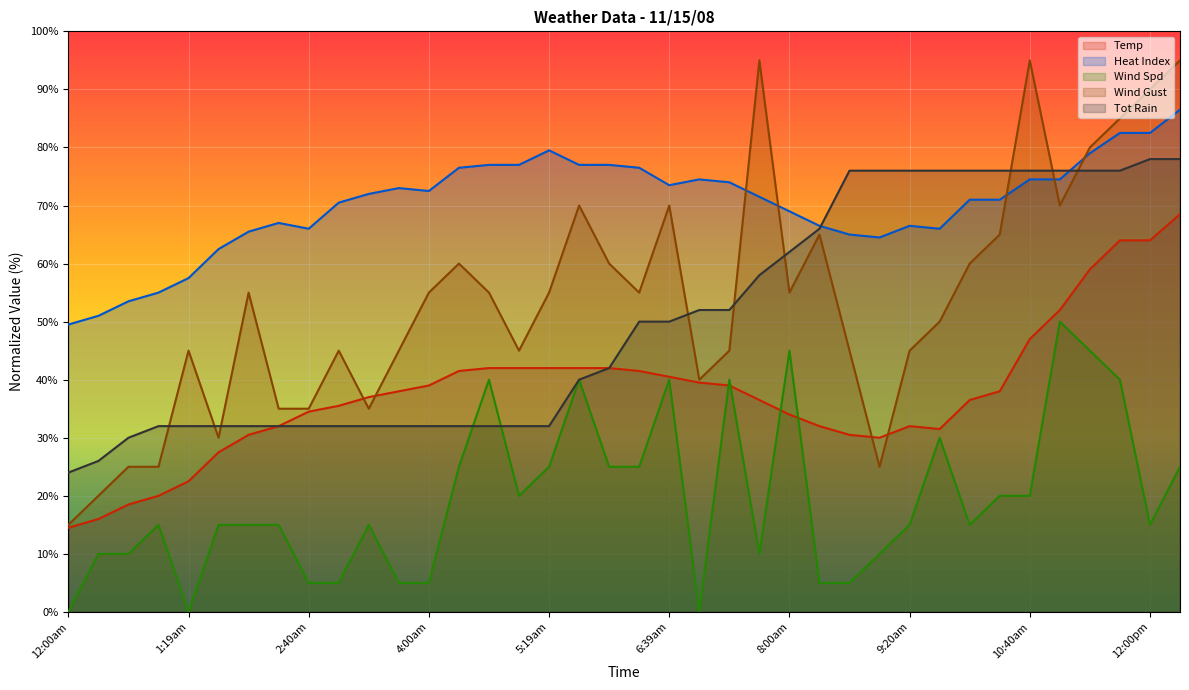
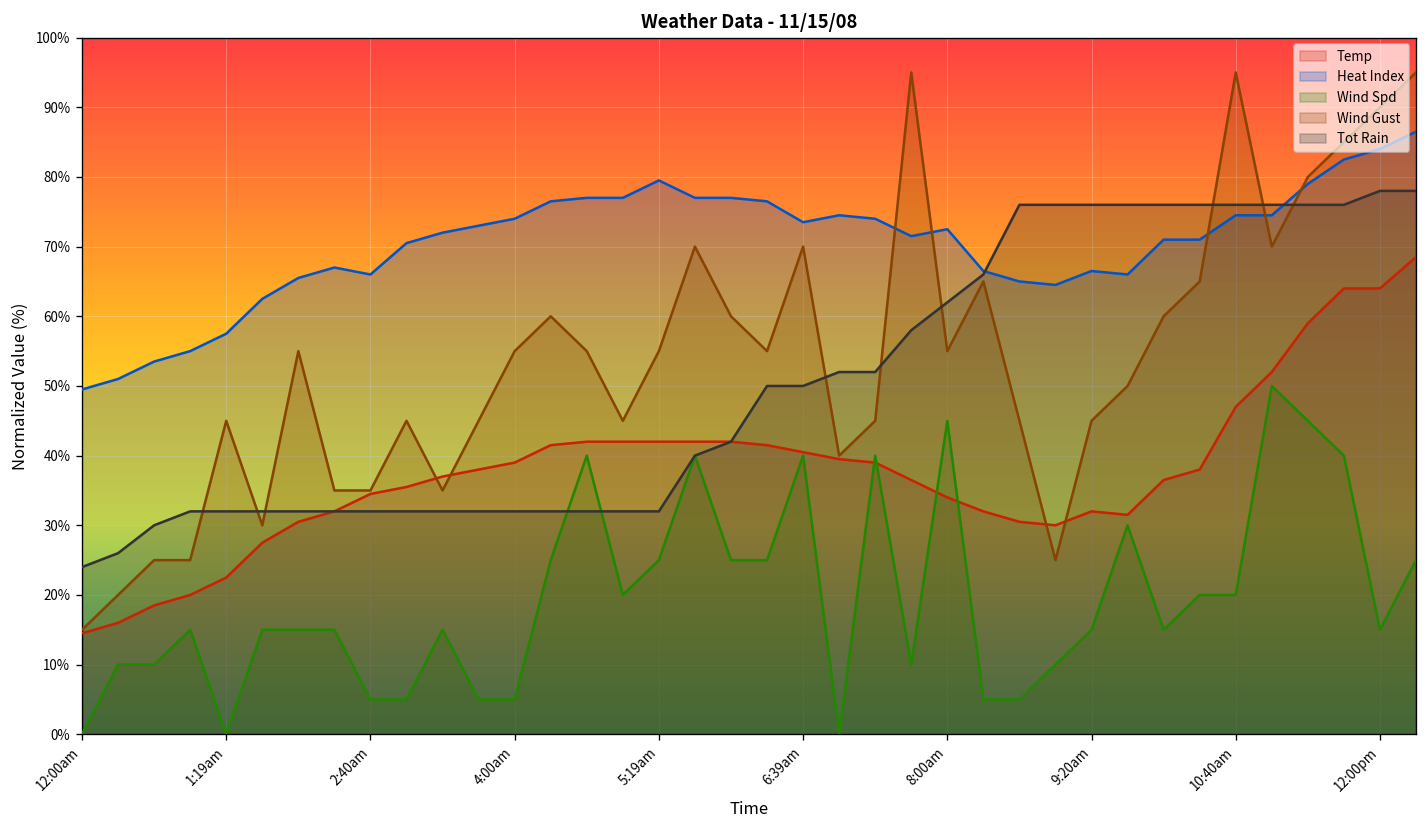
Heat Index, 4:00am: 73% -> 74%
Heat Index, 8:00am: 69% -> 73%
Heat Index, 12:00pm: 83% -> 84%
